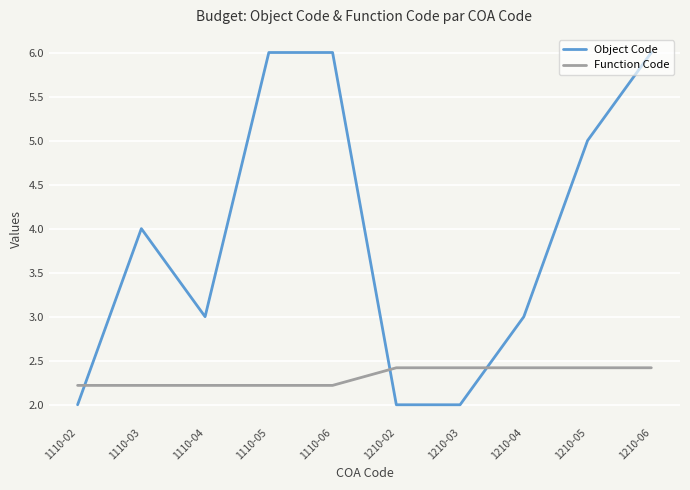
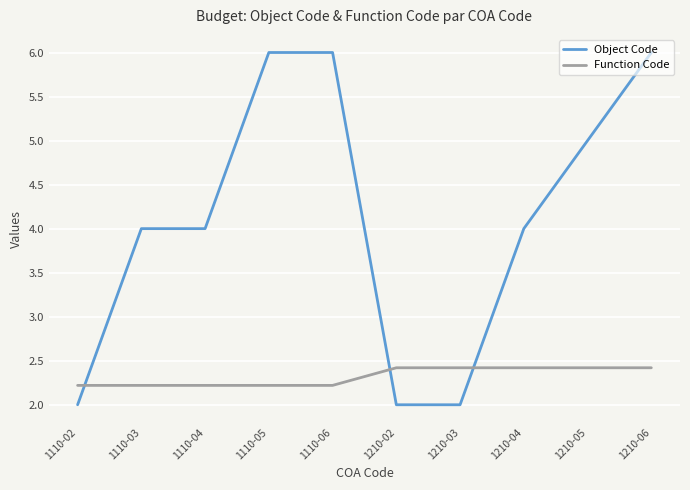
Object Code, 1110-04: 3 -> 4
Object Code, 1210-04: 3 -> 4
